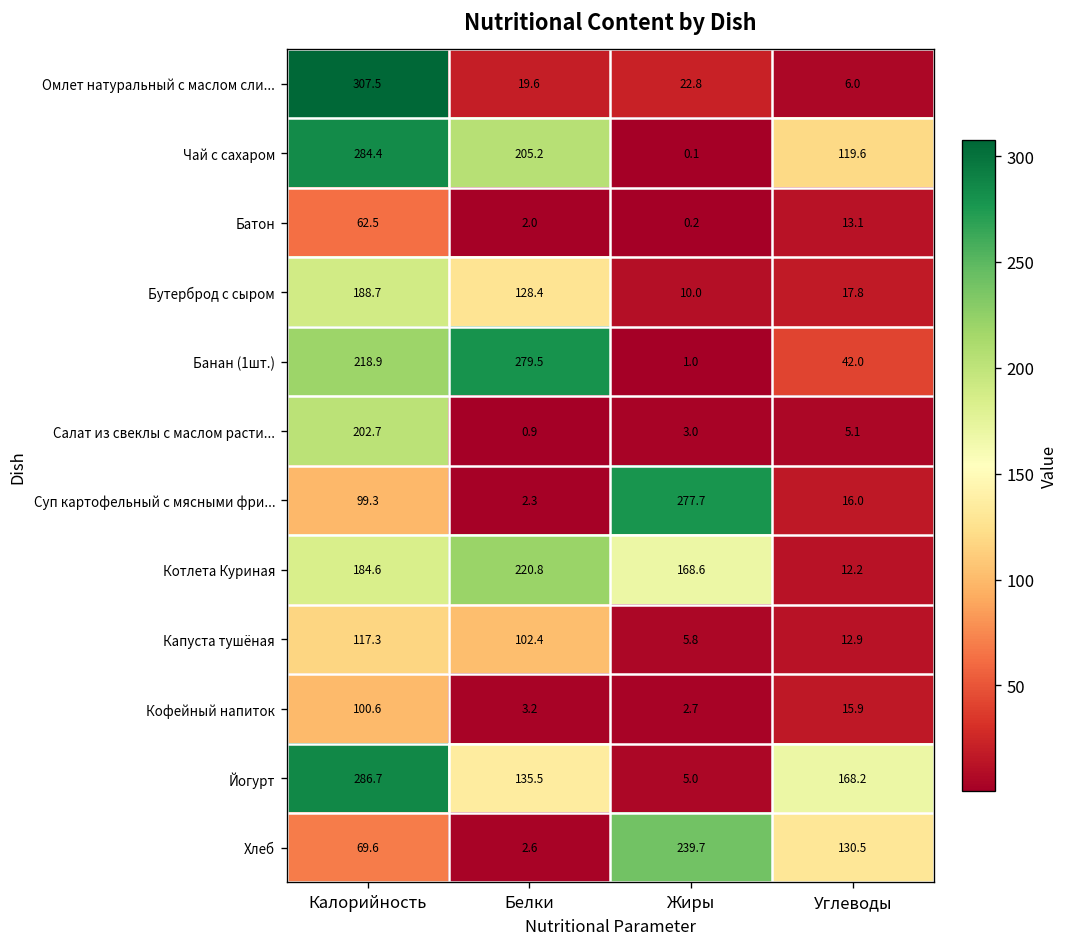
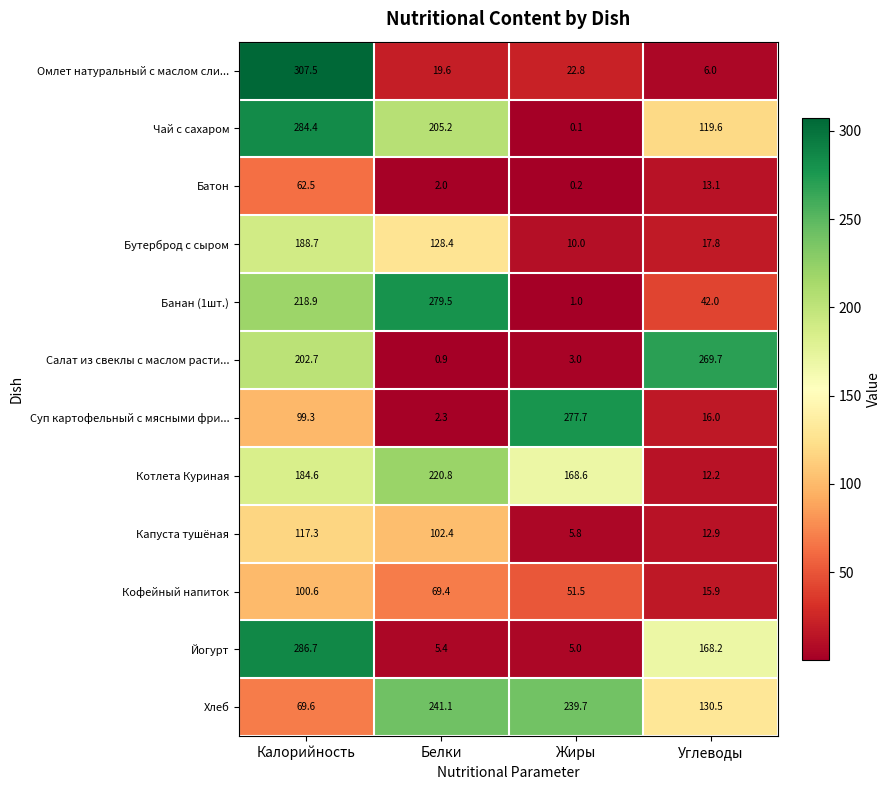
Салат из свеклы с маслом расти..., Углеводы: 5.1 -> 269.7
Кофейный напиток, Белки: 3.2 -> 69.4
Кофейный напиток, Жиры: 2.7 -> 51.5
Йогурт, Белки: 135.5 -> 5.4
Хлеб, Белки: 2.6 -> 241.1
